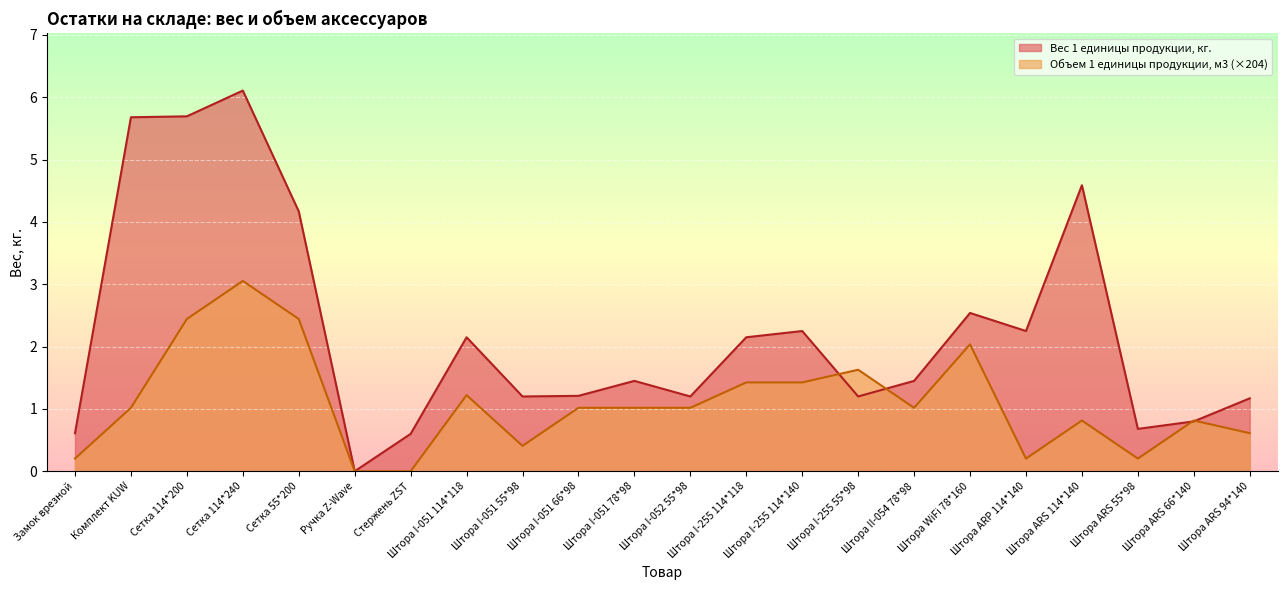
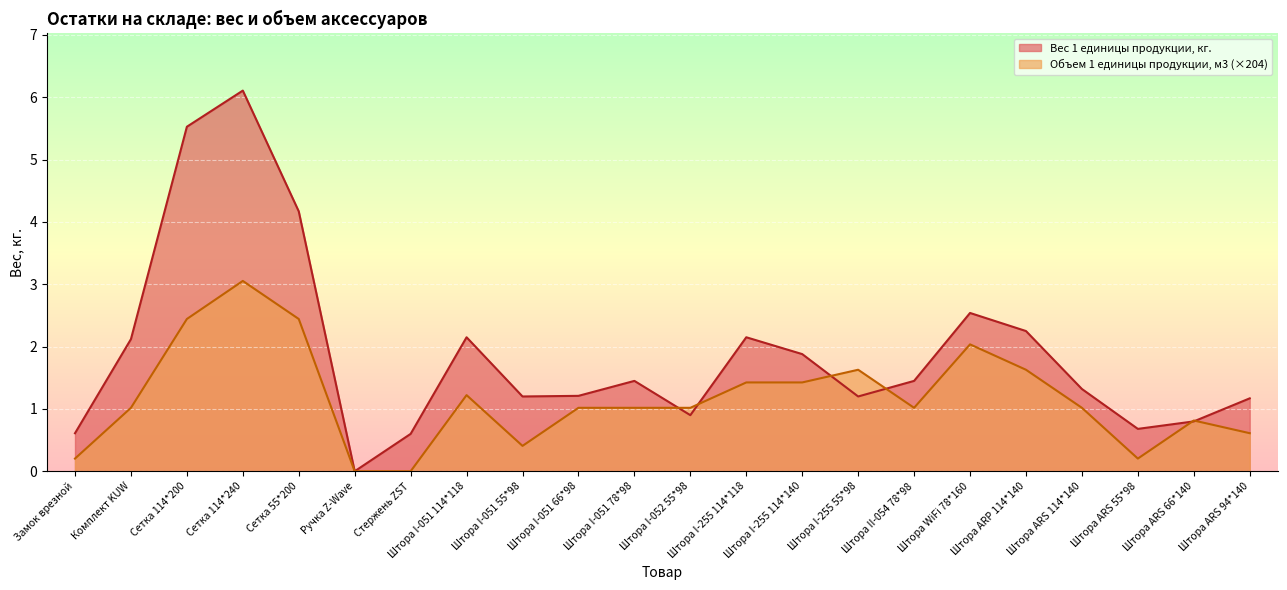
Вес 1 единицы продукции, кг., Комплект KUW: 5.7 -> 2.1
Вес 1 единицы продукции, кг., Сетка 114*200: 5.7 -> 5.5
Вес 1 единицы продукции, кг., Штора I-052 55*98: 1.2 -> 0.9
Вес 1 единицы продукции, кг., Штора I-255 114*140: 2.3 -> 1.9
Объем 1 единицы продукции, м3 (×204), Штора ARP 114*140: 0.2 -> 1.6
Вес 1 единицы продукции, кг., Штора ARS 114*140: 4.6 -> 1.3
Объем 1 единицы продукции, м3 (×204), Штора ARS 114*140: 0.8 -> 1.0
